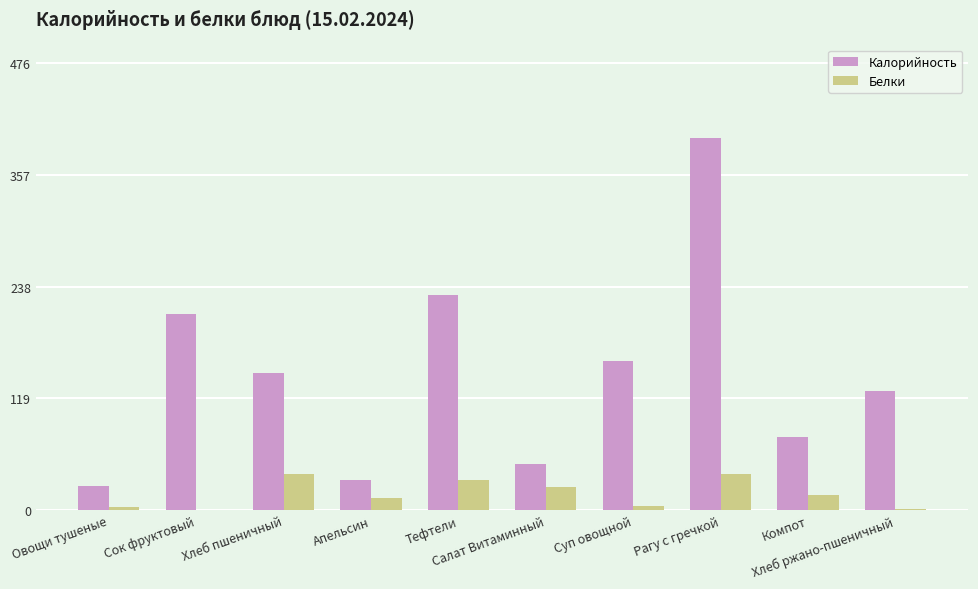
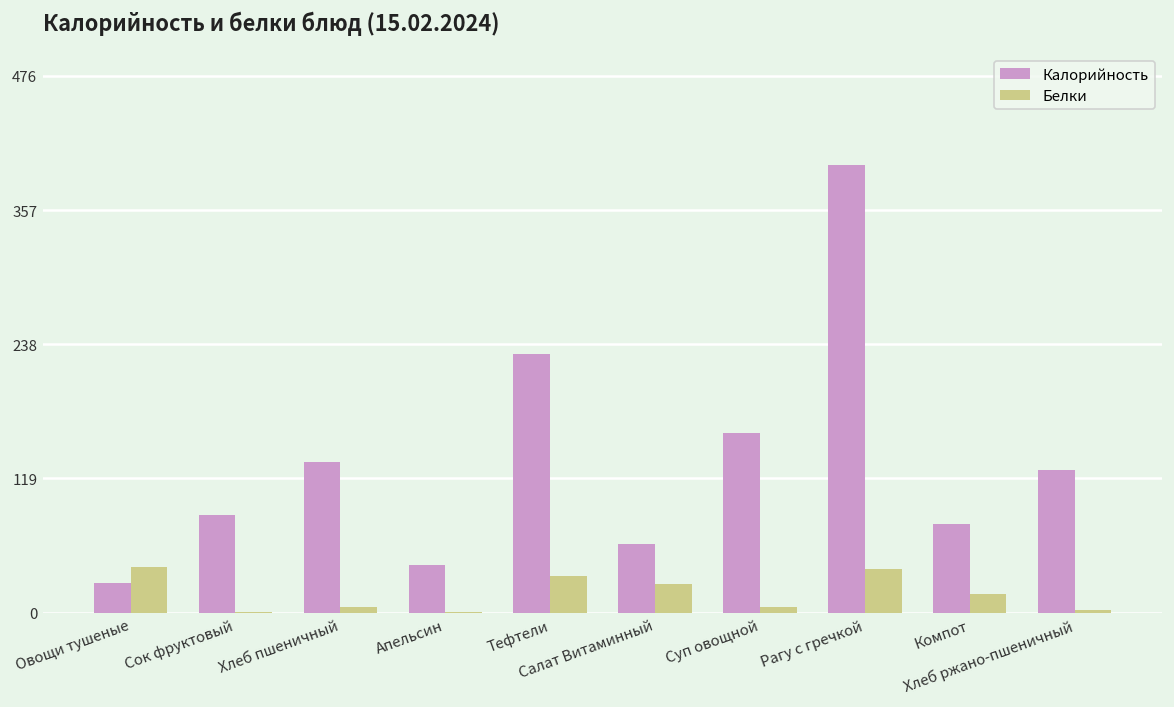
Белки, Овощи тушеные: 0 -> 40
Калорийность, Сок фруктовый: 210 -> 90
Калорийность, Хлеб пшеничный: 150 -> 130
Белки, Хлеб пшеничный: 40 -> 0
Калорийность, Апельсин: 30 -> 40
Белки, Апельсин: 10 -> 0
Калорийность, Салат Витаминный: 50 -> 60
